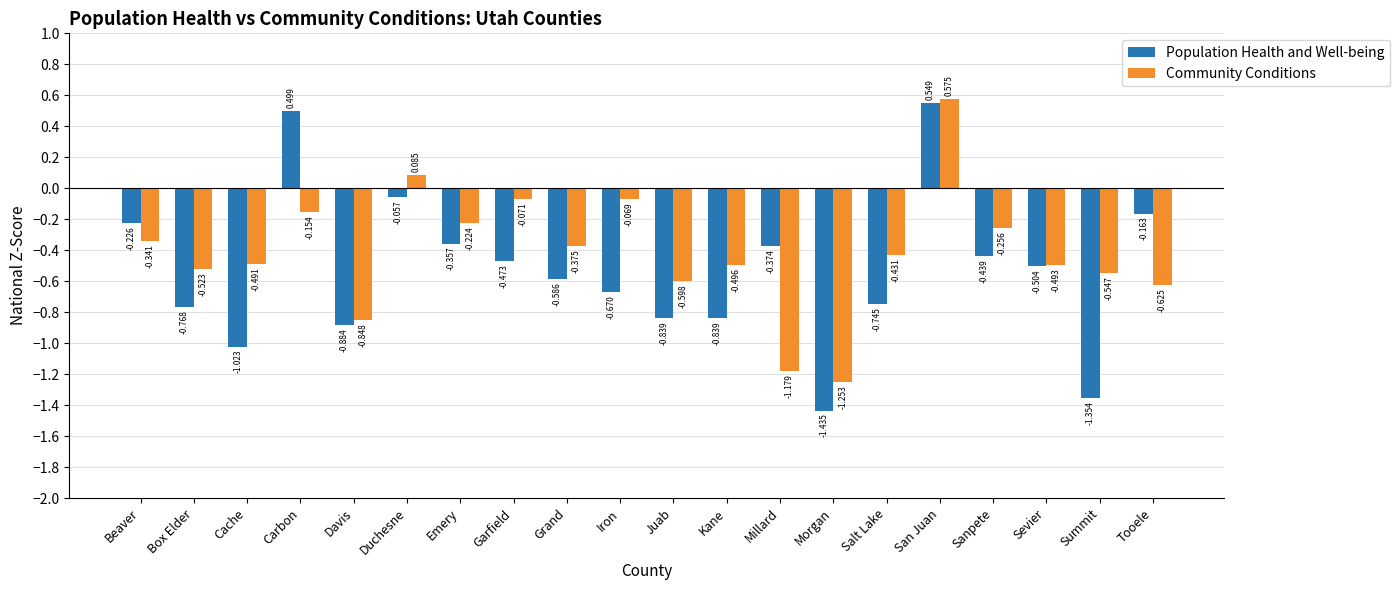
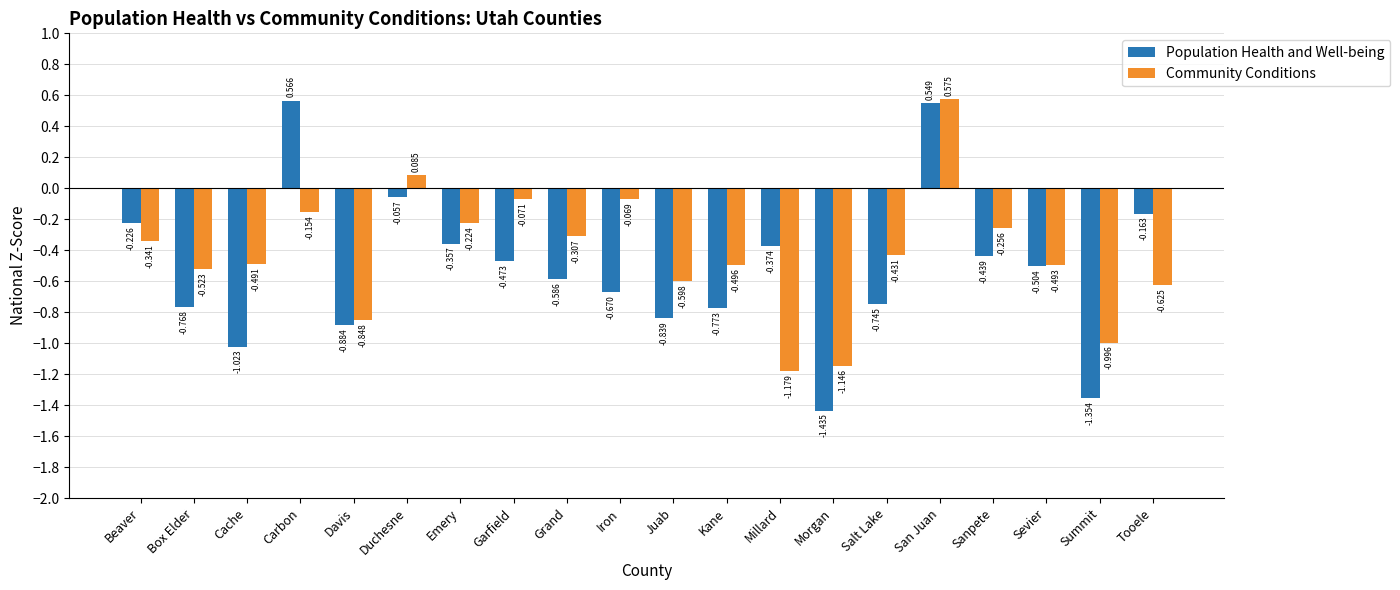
Population Health and Well-being, Carbon: 0.499 -> 0.566
Community Conditions, Grand: -0.375 -> -0.307
Population Health and Well-being, Kane: -0.839 -> -0.773
Community Conditions, Morgan: -1.253 -> -1.146
Community Conditions, Summit: -0.547 -> -0.996
